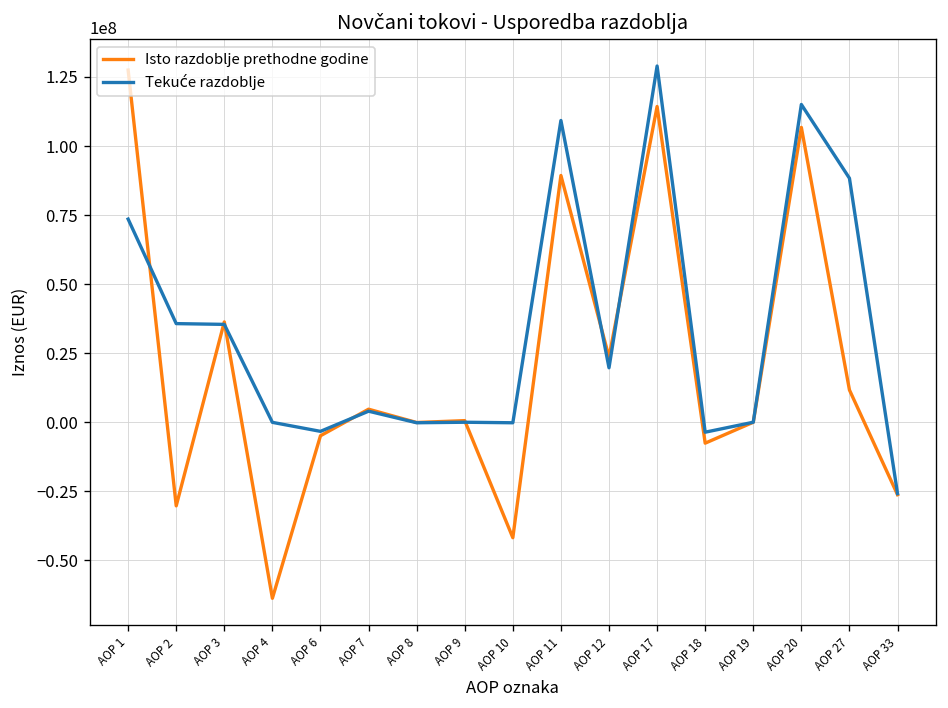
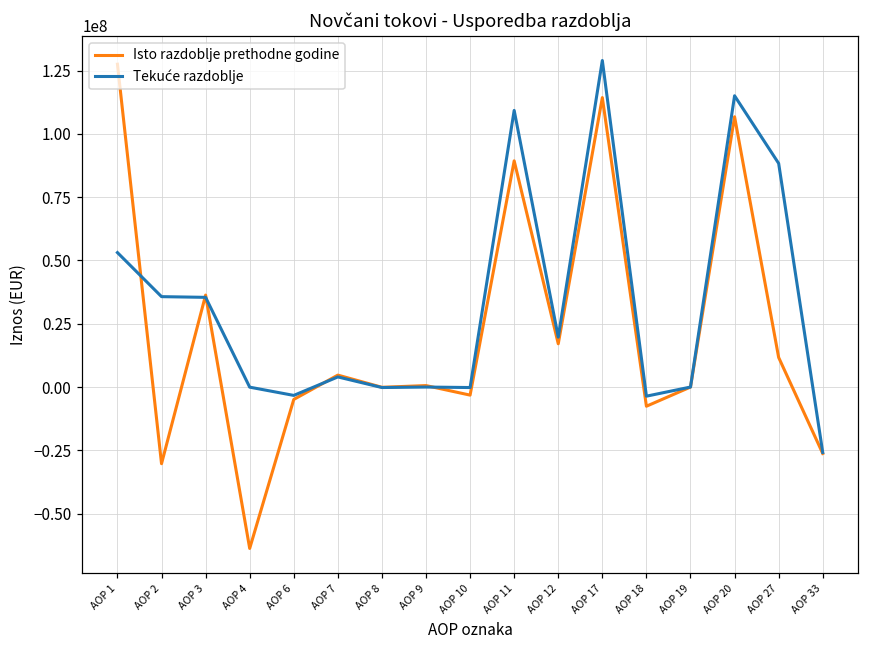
Tekuće razdoblje, AOP 1: 74000000 -> 53000000
Isto razdoblje prethodne godine, AOP 10: -42000000 -> -3000000
Isto razdoblje prethodne godine, AOP 12: 24000000 -> 17000000
